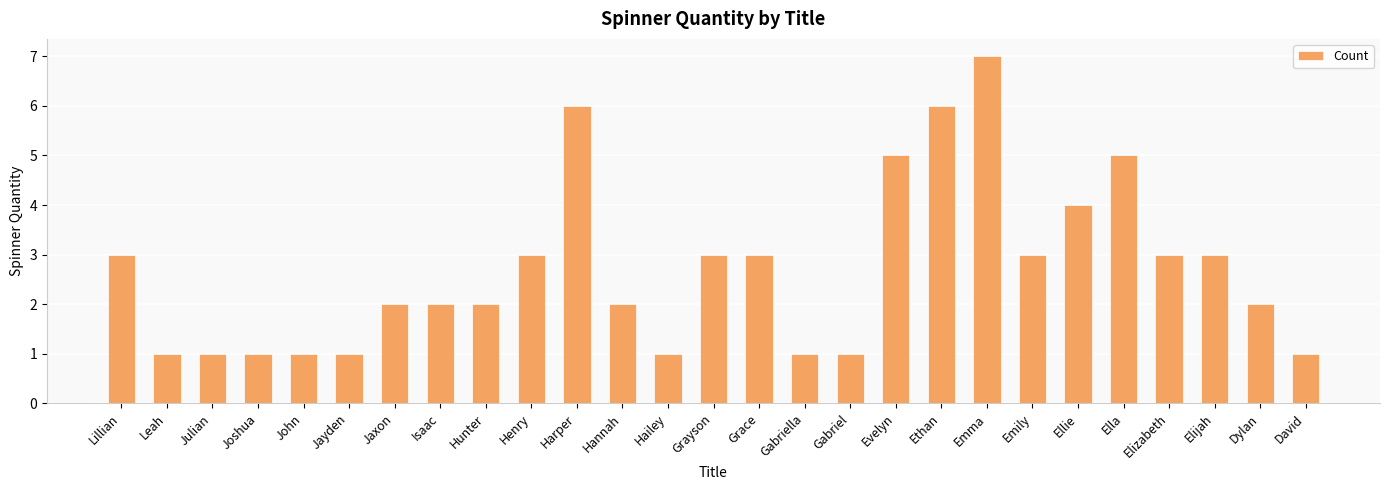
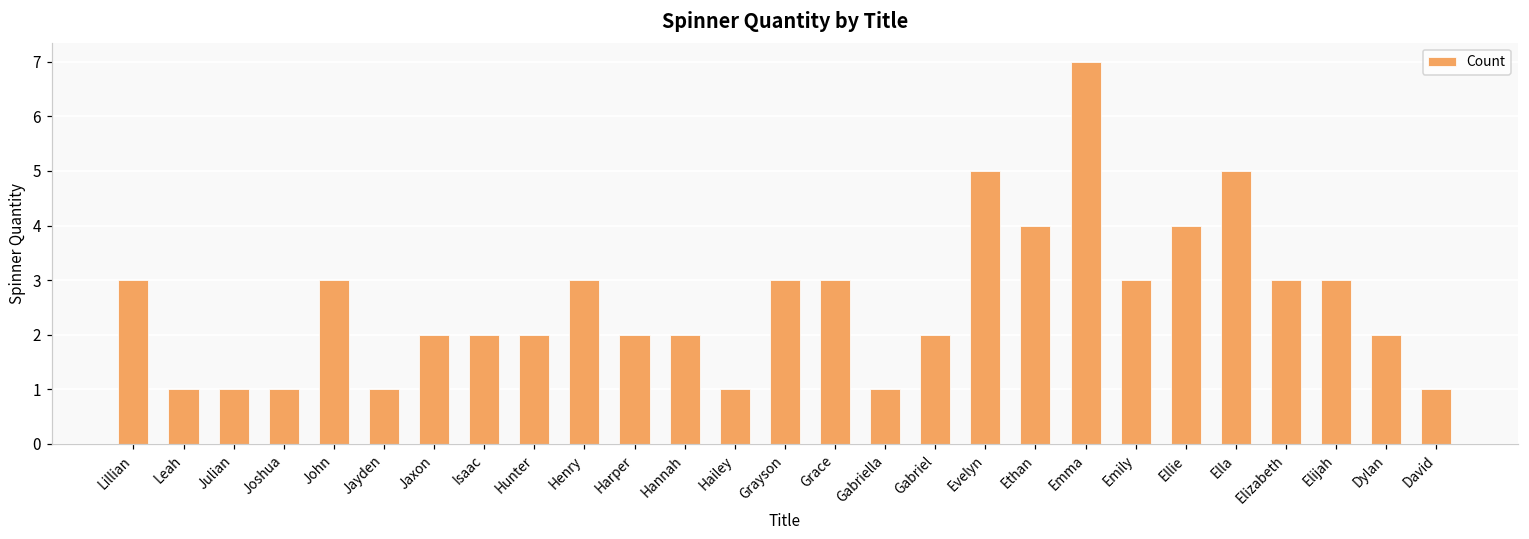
John: 1 -> 3
Harper: 6 -> 2
Gabriel: 1 -> 2
Ethan: 6 -> 4
